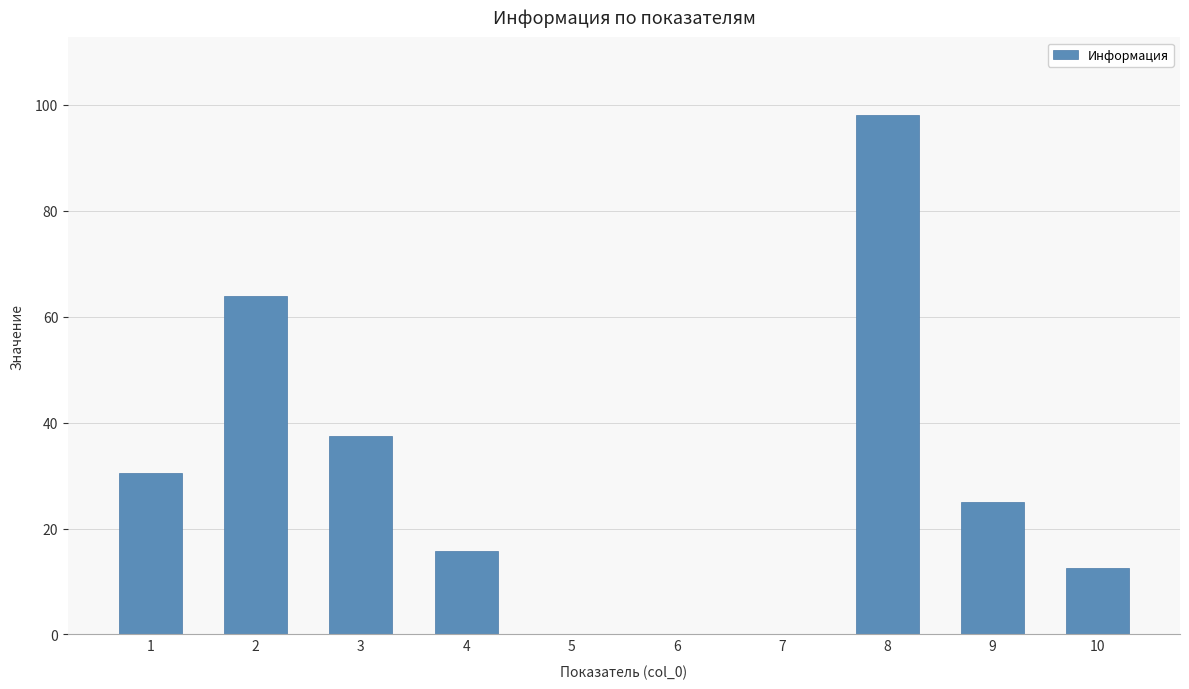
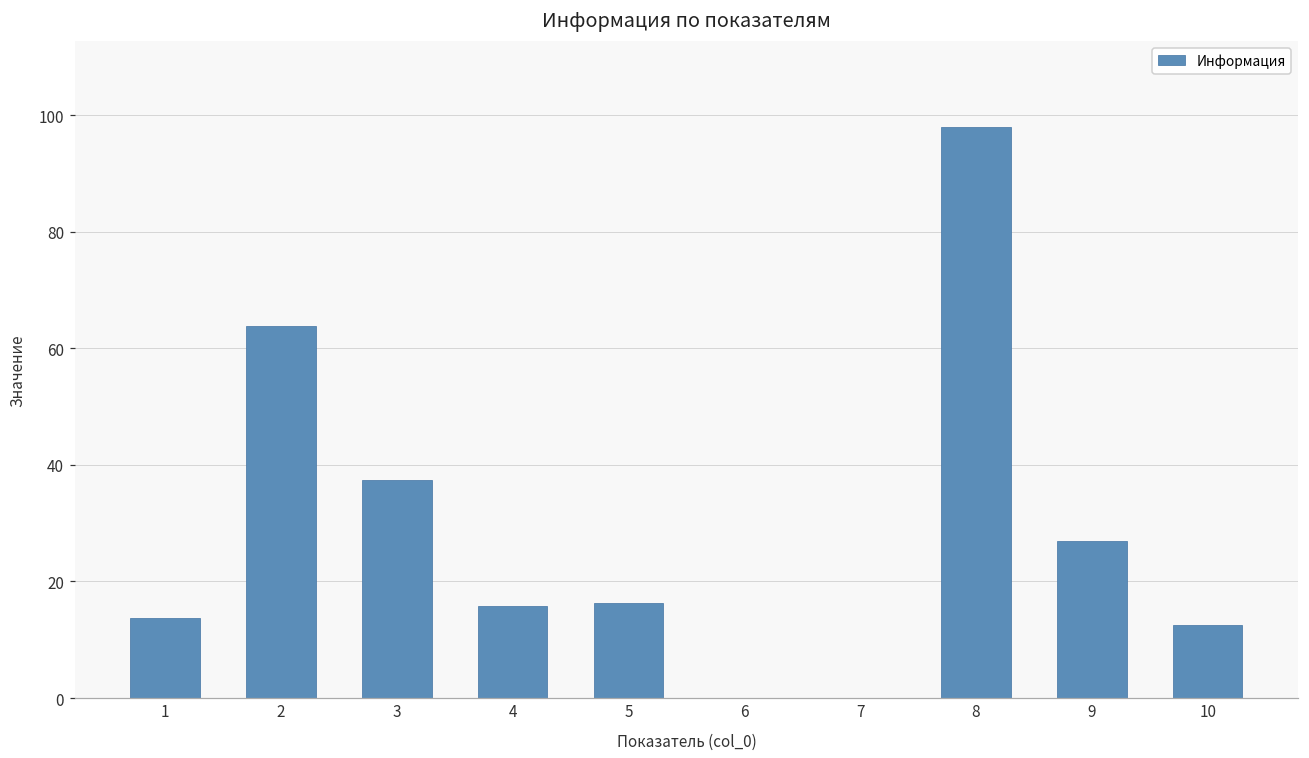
1: 30 -> 14
5: 0 -> 16
9: 25 -> 27
